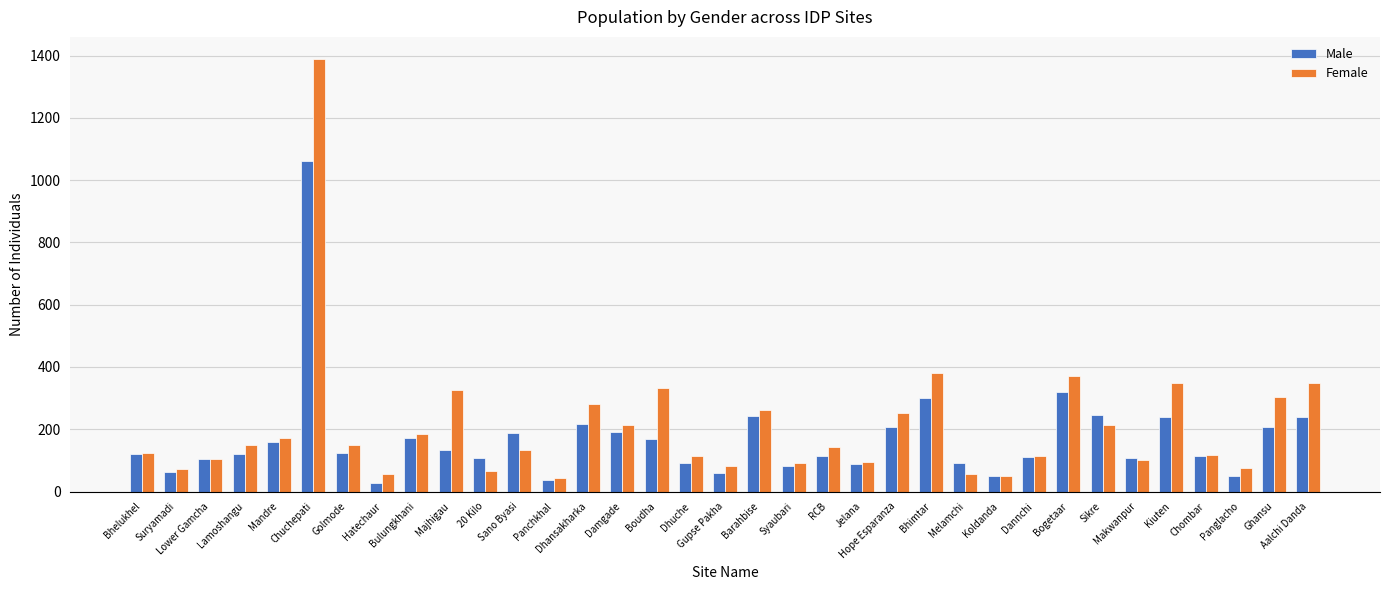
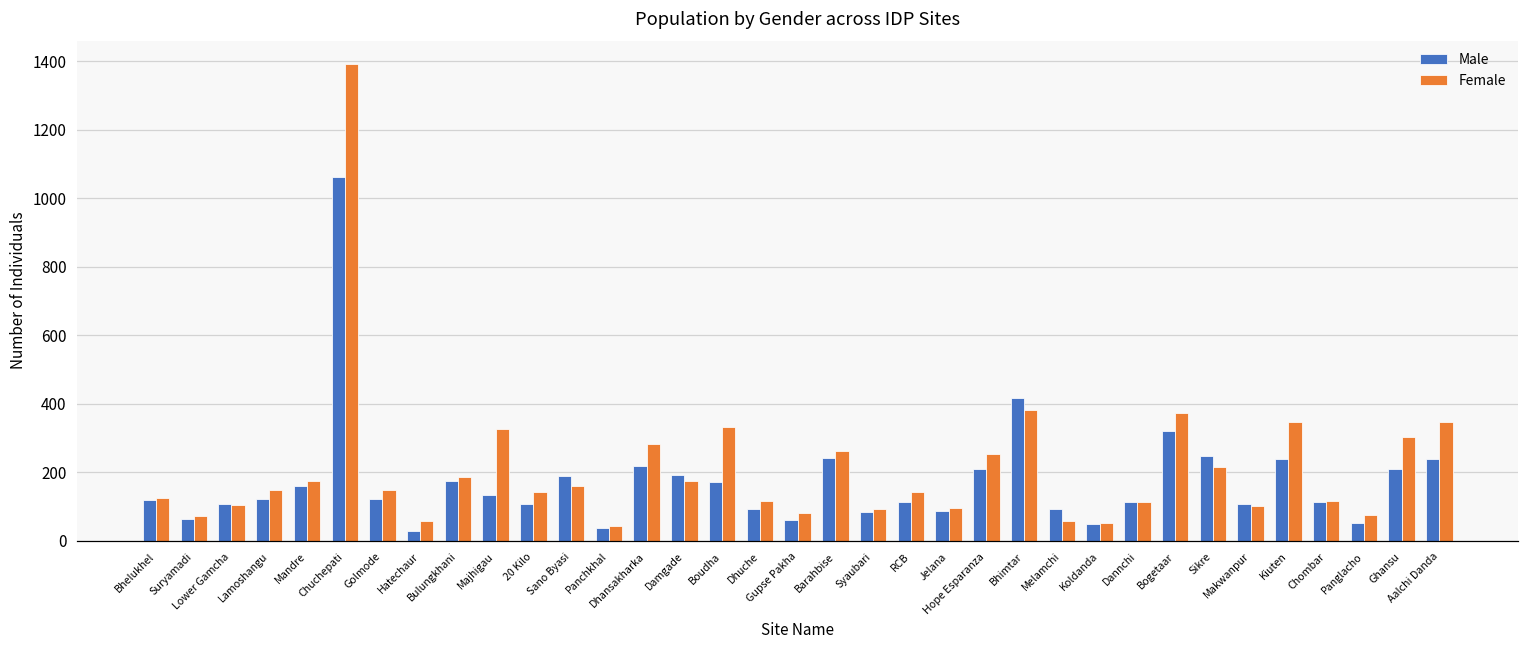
Female, 20 Kilo: 70 -> 140
Female, Sano Byasi: 130 -> 160
Female, Damgade: 210 -> 170
Male, Bhimtar: 300 -> 420
